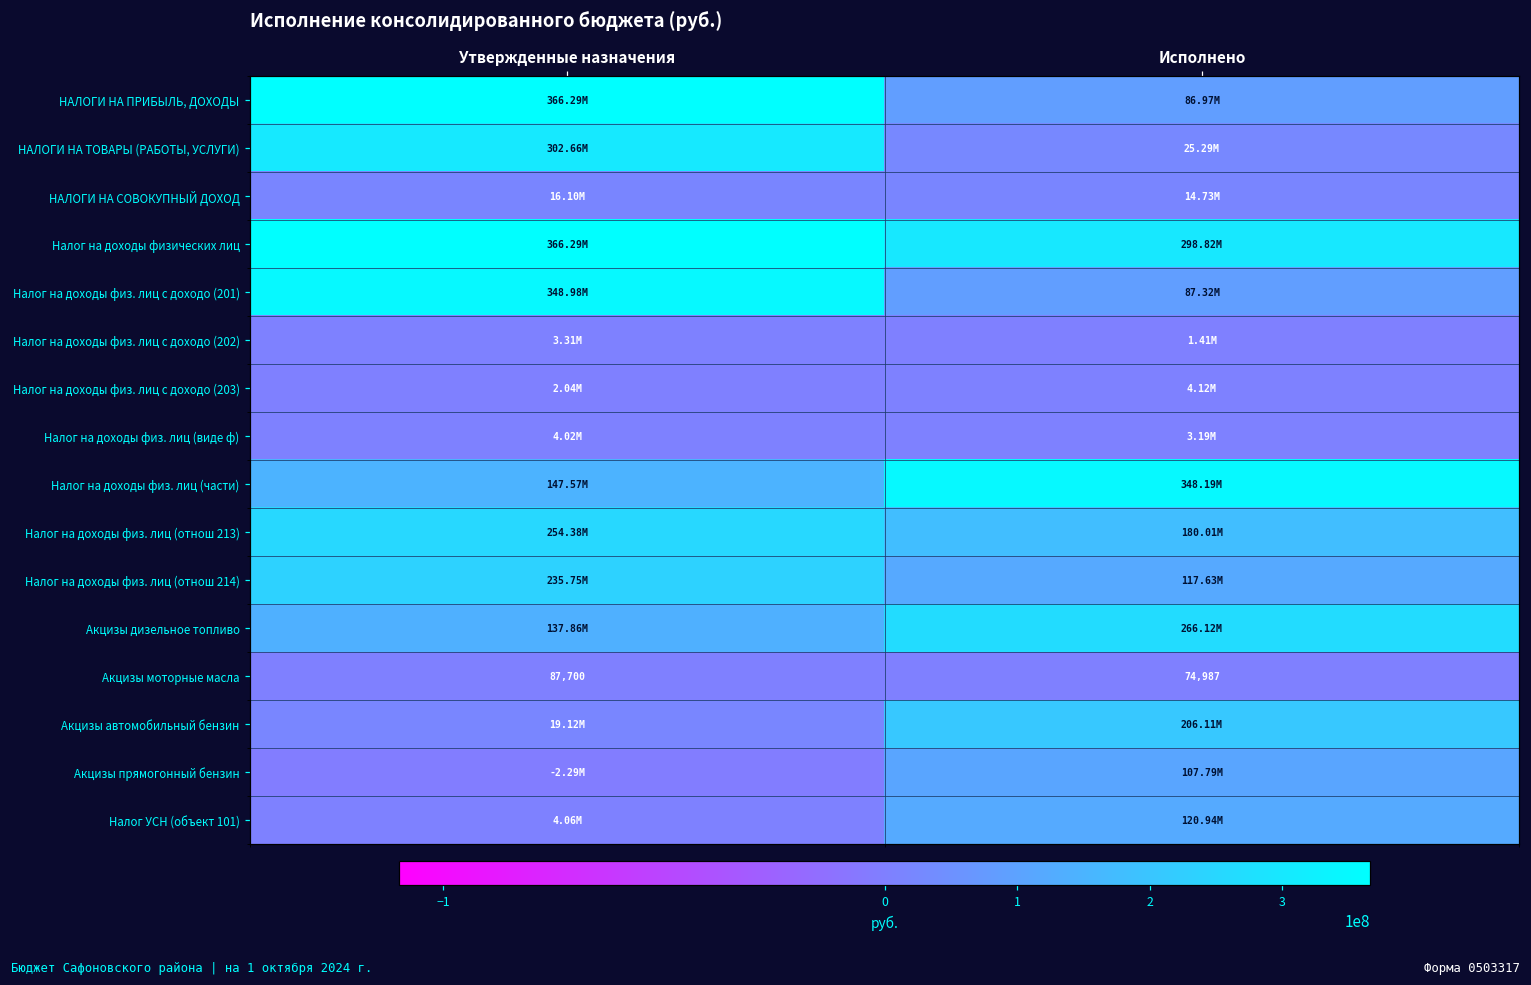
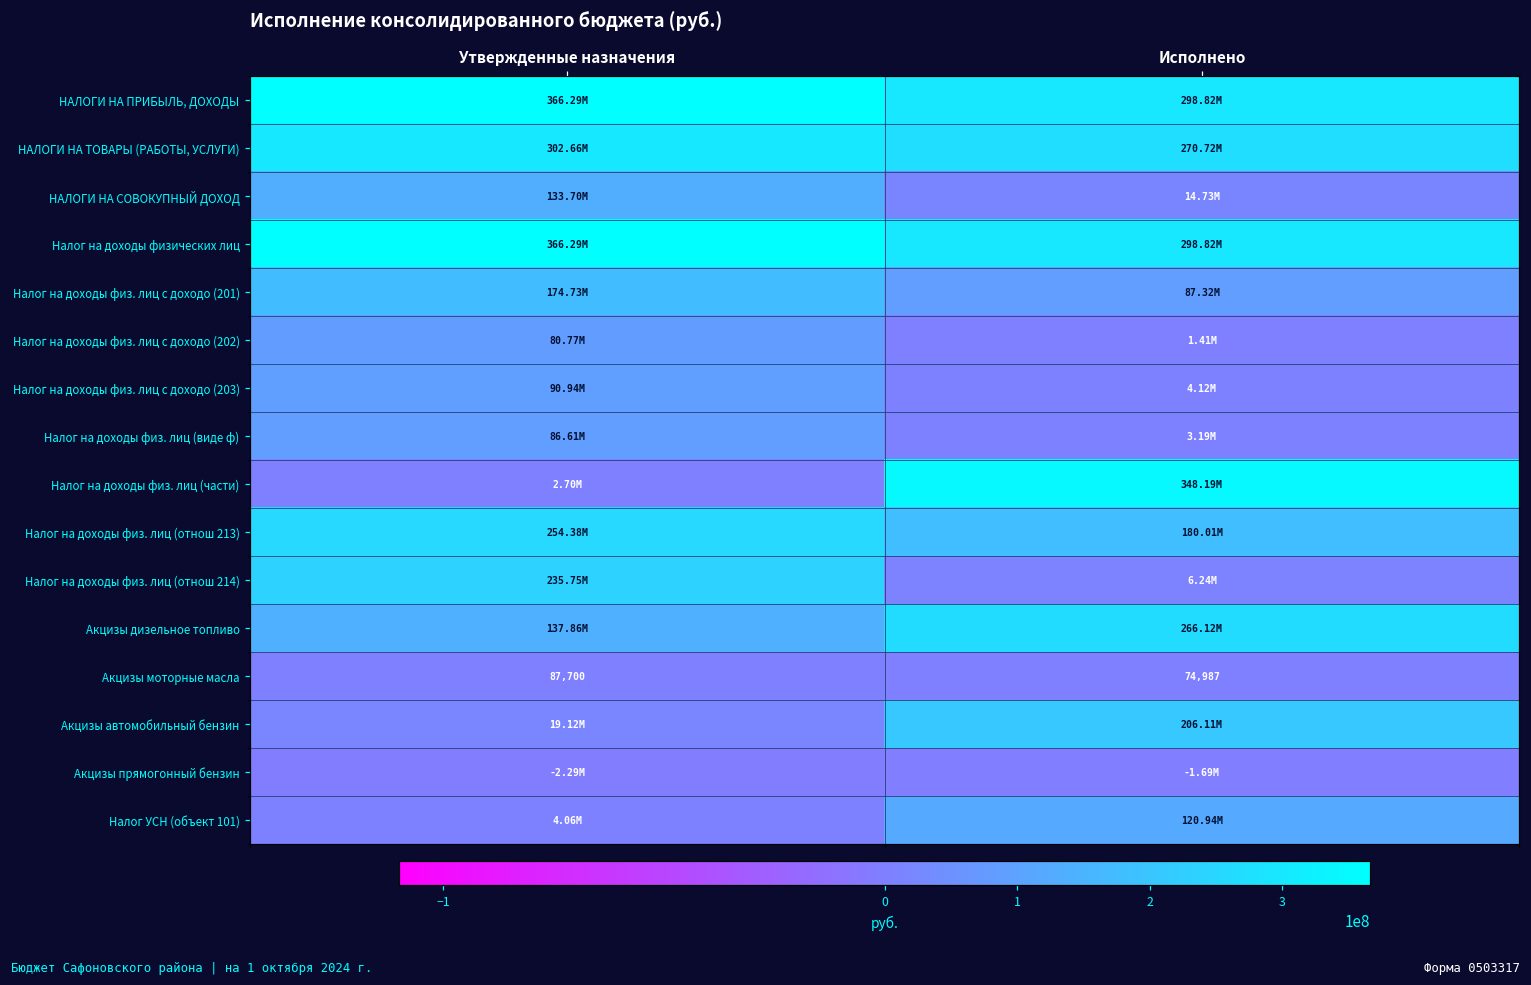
НАЛОГИ НА ПРИБЫЛЬ, ДОХОДЫ, Исполнено: 86.97M -> 298.82M
НАЛОГИ НА ТОВАРЫ (РАБОТЫ, УСЛУГИ), Исполнено: 25.29M -> 270.72M
НАЛОГИ НА СОВОКУПНЫЙ ДОХОД, Утвержденные назначения: 16.10M -> 133.70M
Налог на доходы физ. лиц с доходо (201), Утвержденные назначения: 348.98M -> 174.73M
Налог на доходы физ. лиц с доходо (202), Утвержденные назначения: 3.31M -> 80.77M
Налог на доходы физ. лиц с доходо (203), Утвержденные назначения: 2.04M -> 90.94M
Налог на доходы физ. лиц (виде ф), Утвержденные назначения: 4.02M -> 86.61M
Налог на доходы физ. лиц (части), Утвержденные назначения: 147.57M -> 2.70M
Налог на доходы физ. лиц (отнош 214), Исполнено: 117.63M -> 6.24M
Акцизы прямогонный бензин, Исполнено: 107.79M -> -1.69M
